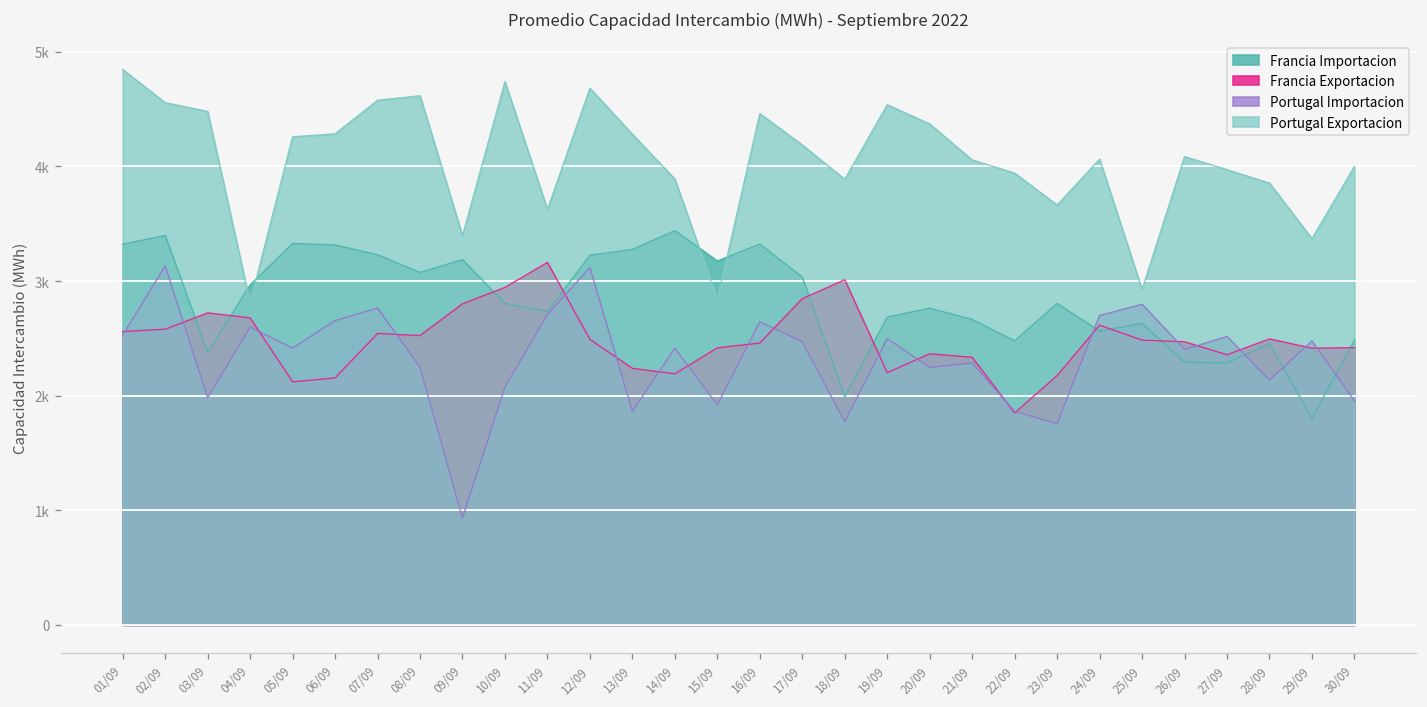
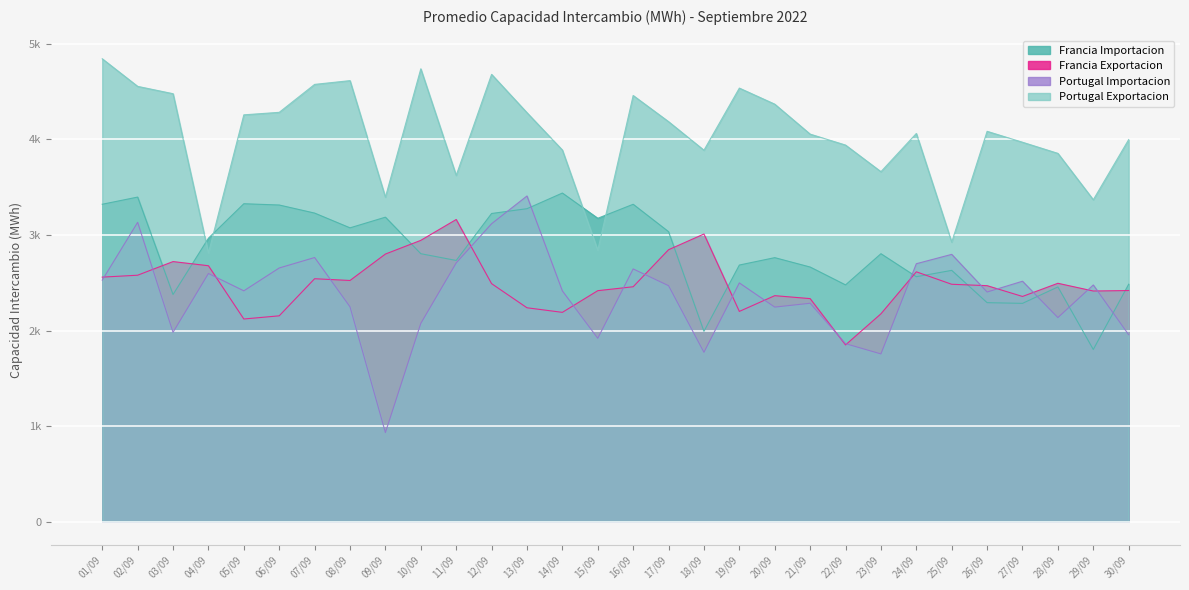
Portugal Importacion, 13/09: 1900 -> 3400
